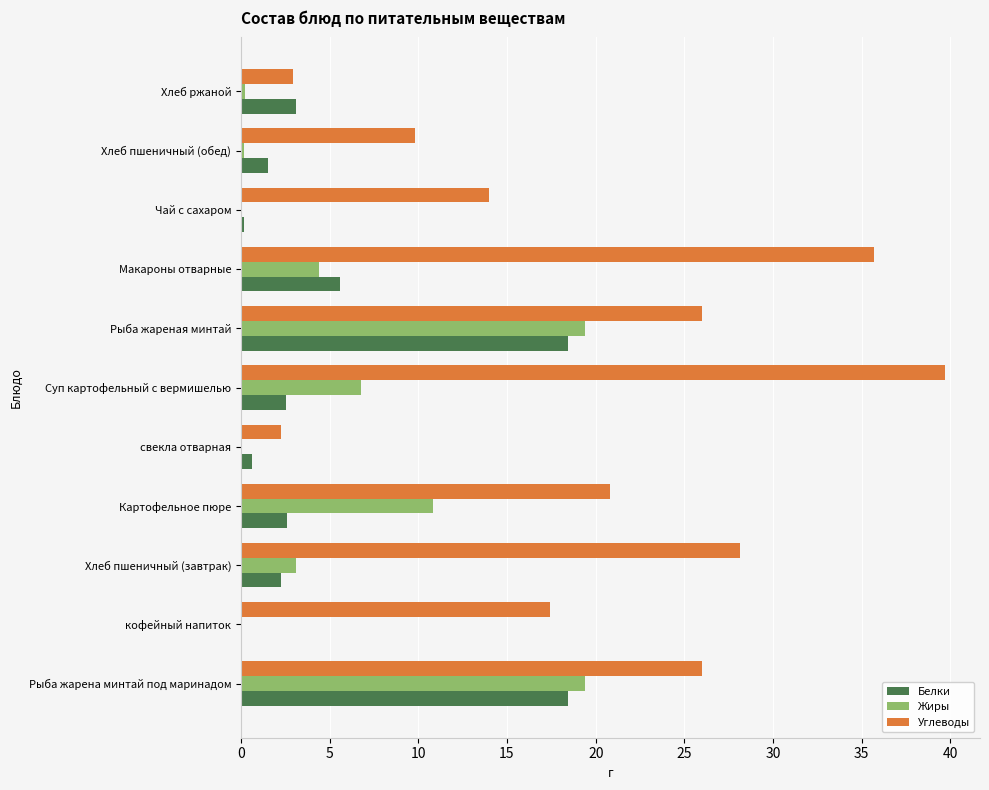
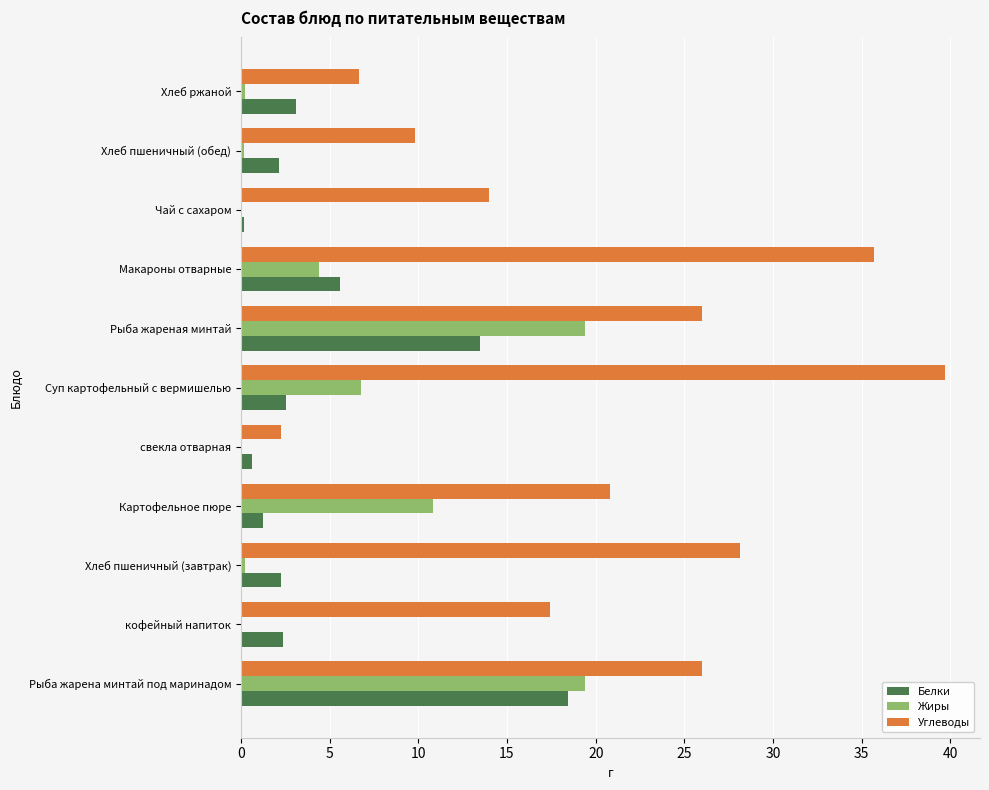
Углеводы, Хлеб ржаной: 2.9 -> 6.7
Белки, Хлеб пшеничный (обед): 1.5 -> 2.1
Белки, Рыба жареная минтай: 18.5 -> 13.5
Белки, Картофельное пюре: 2.6 -> 1.2
Жиры, Хлеб пшеничный (завтрак): 3.1 -> 0.2
Белки, кофейный напиток: 0.0 -> 2.4
